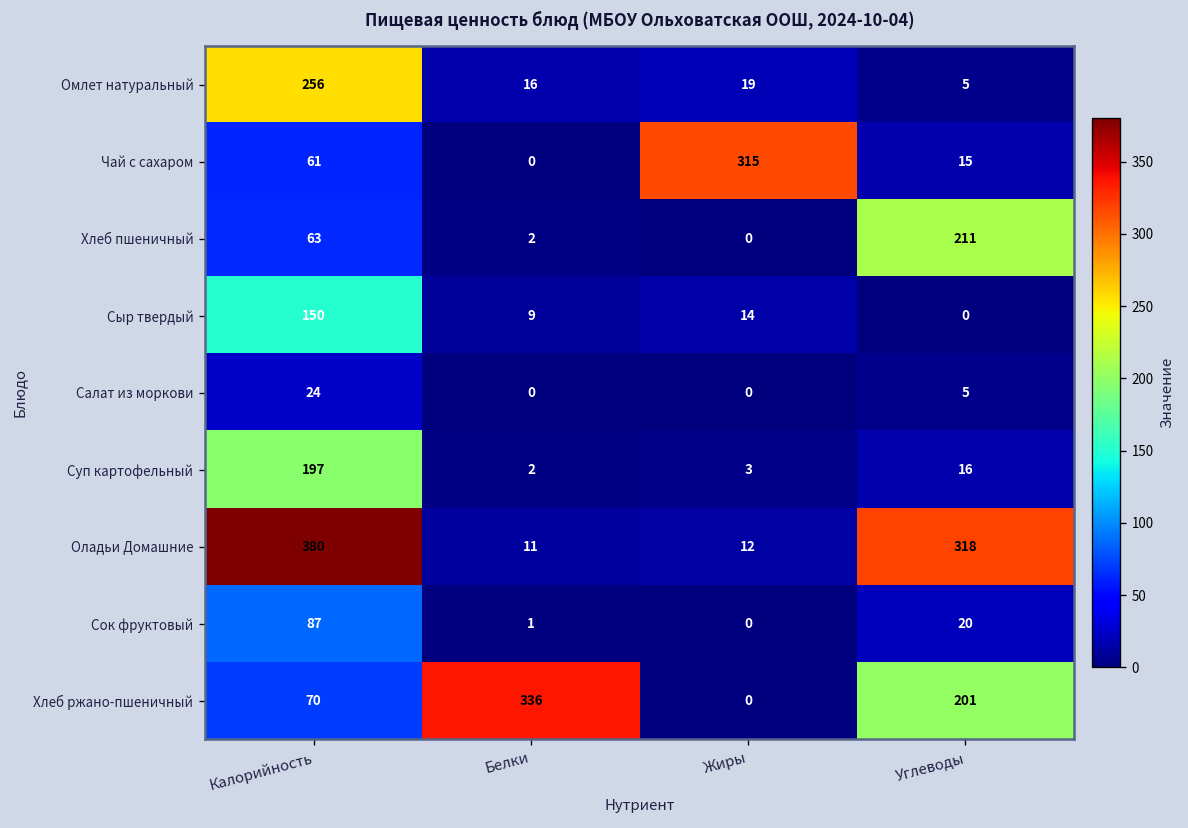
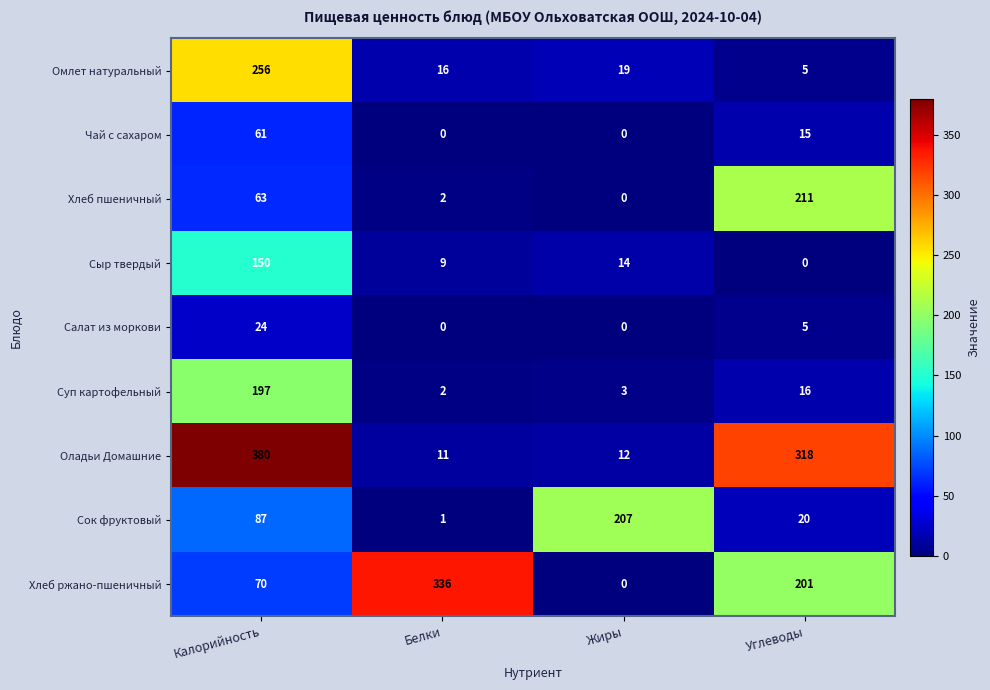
Чай с сахаром, Жиры: 315 -> 0
Сок фруктовый, Жиры: 0 -> 207
